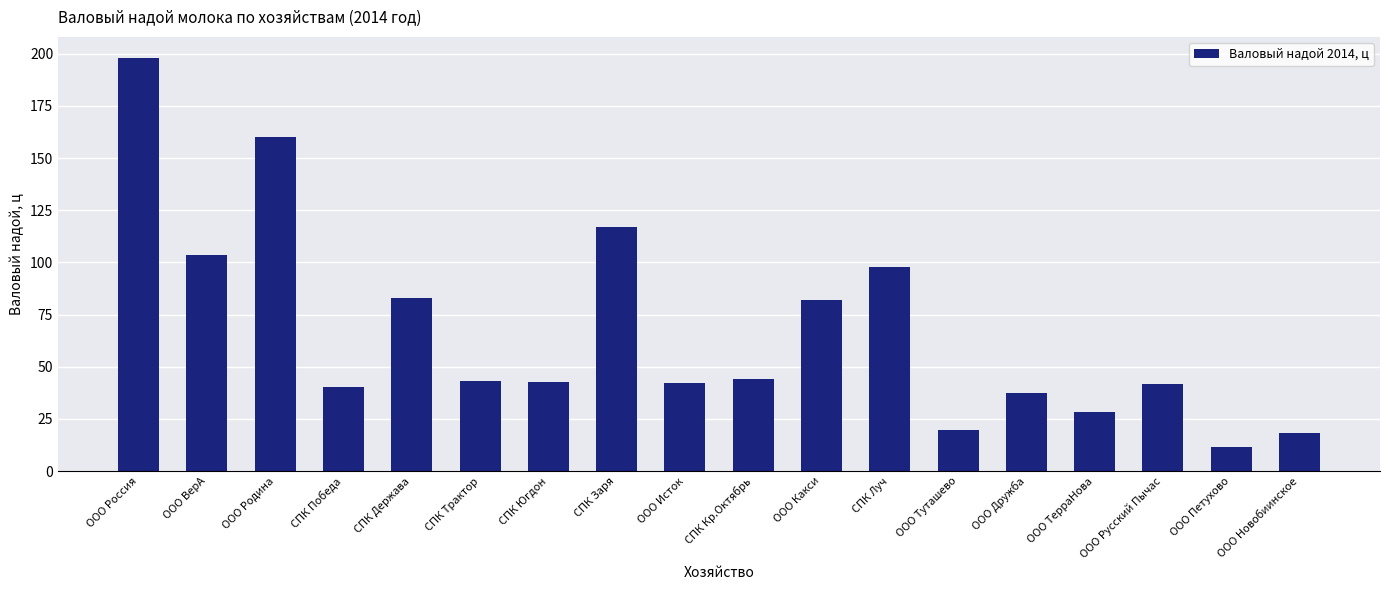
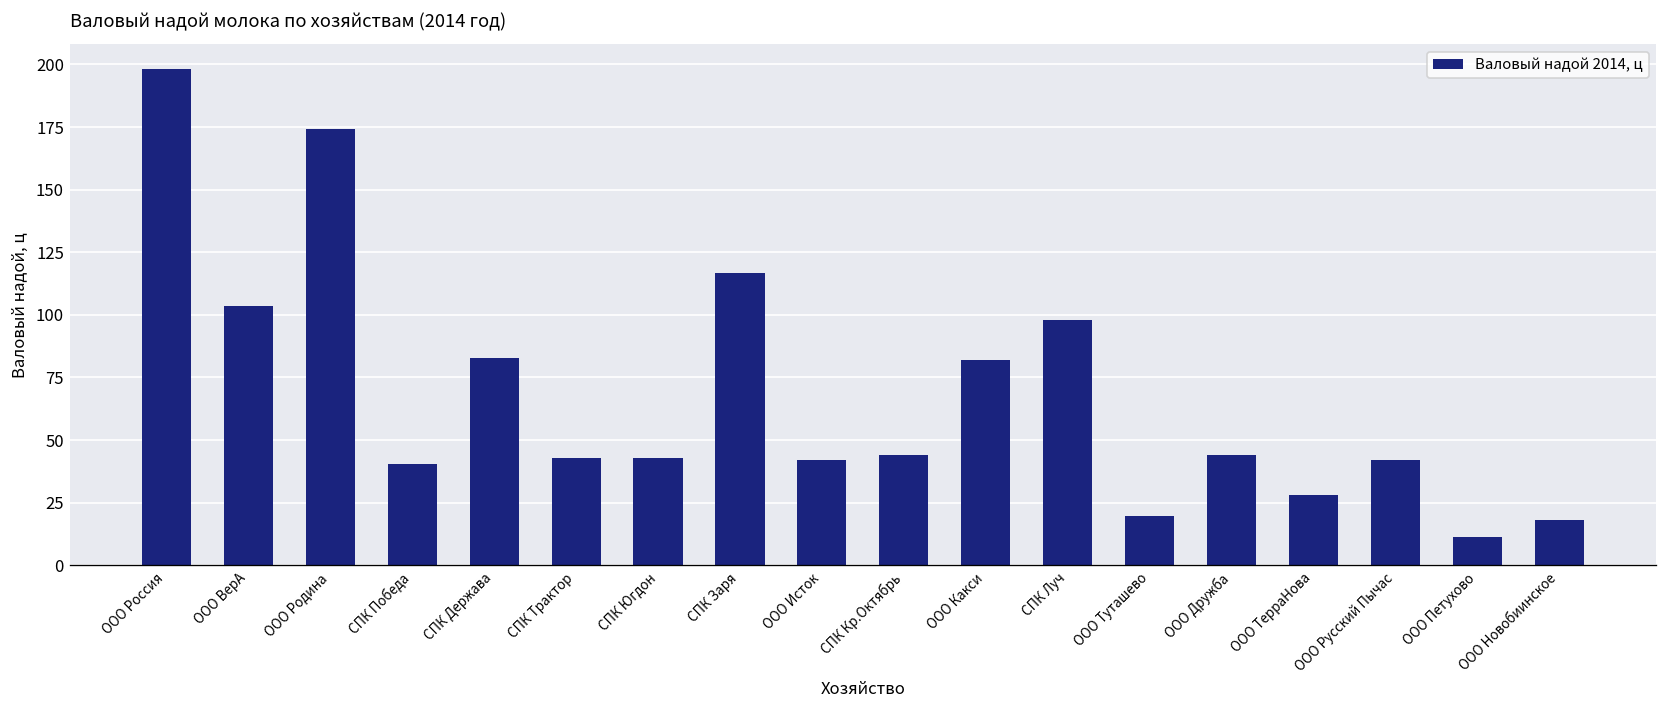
ООО Родина: 160 -> 174
ООО Дружба: 37 -> 44
